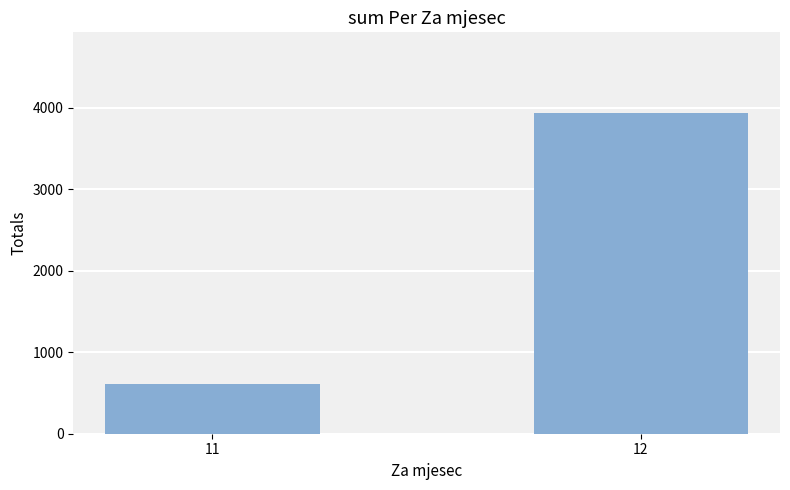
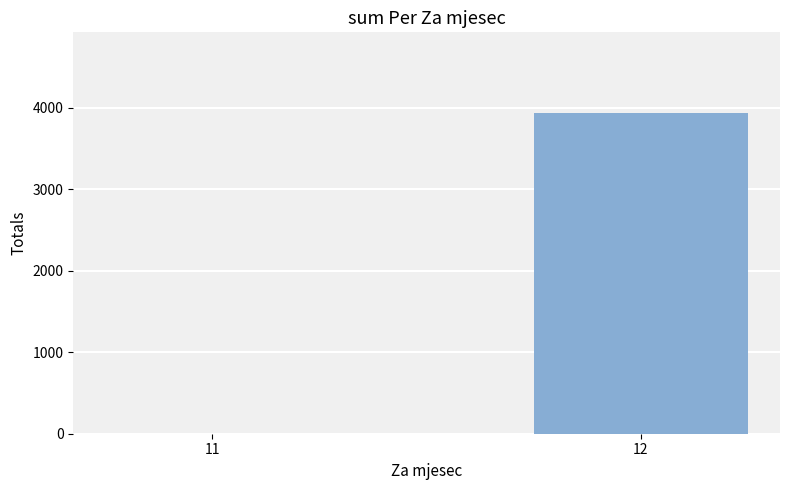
11: 600 -> 0
